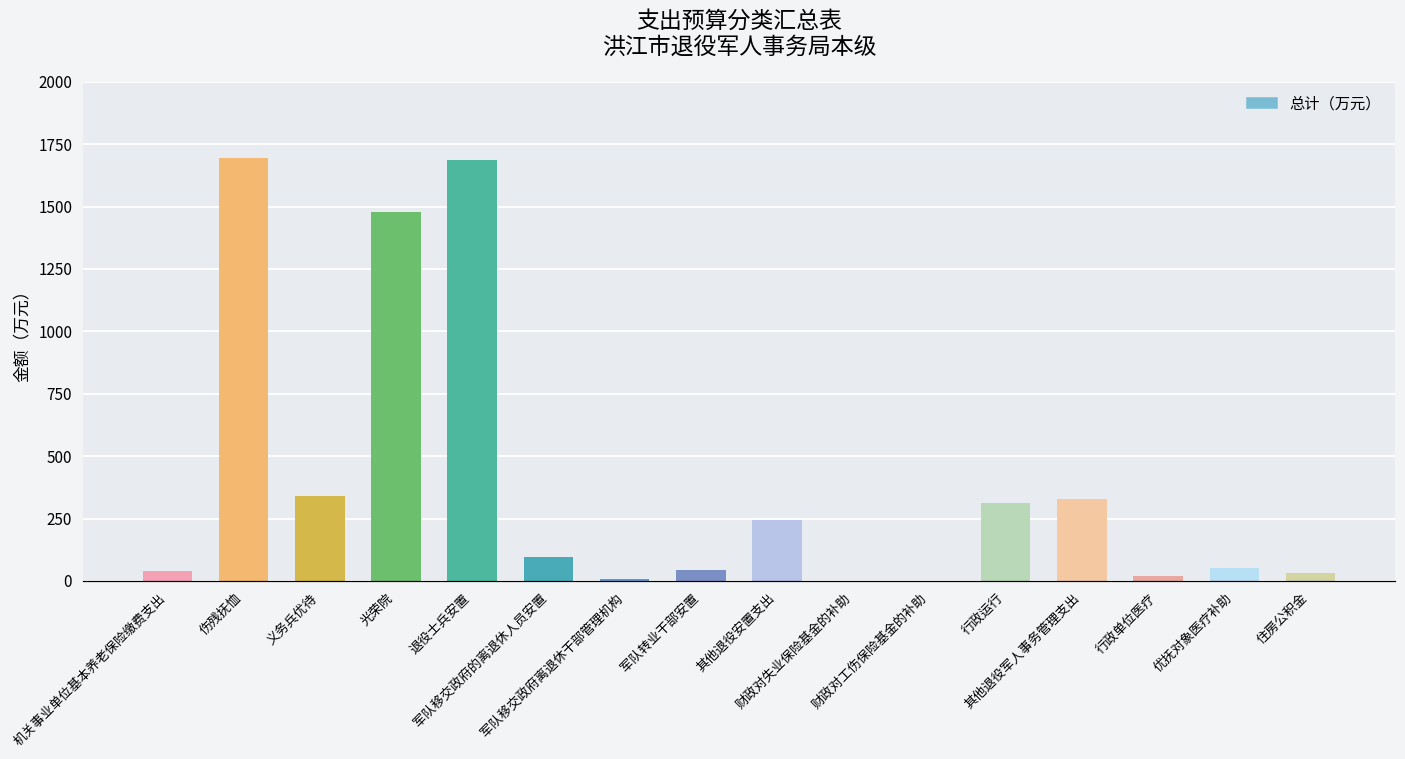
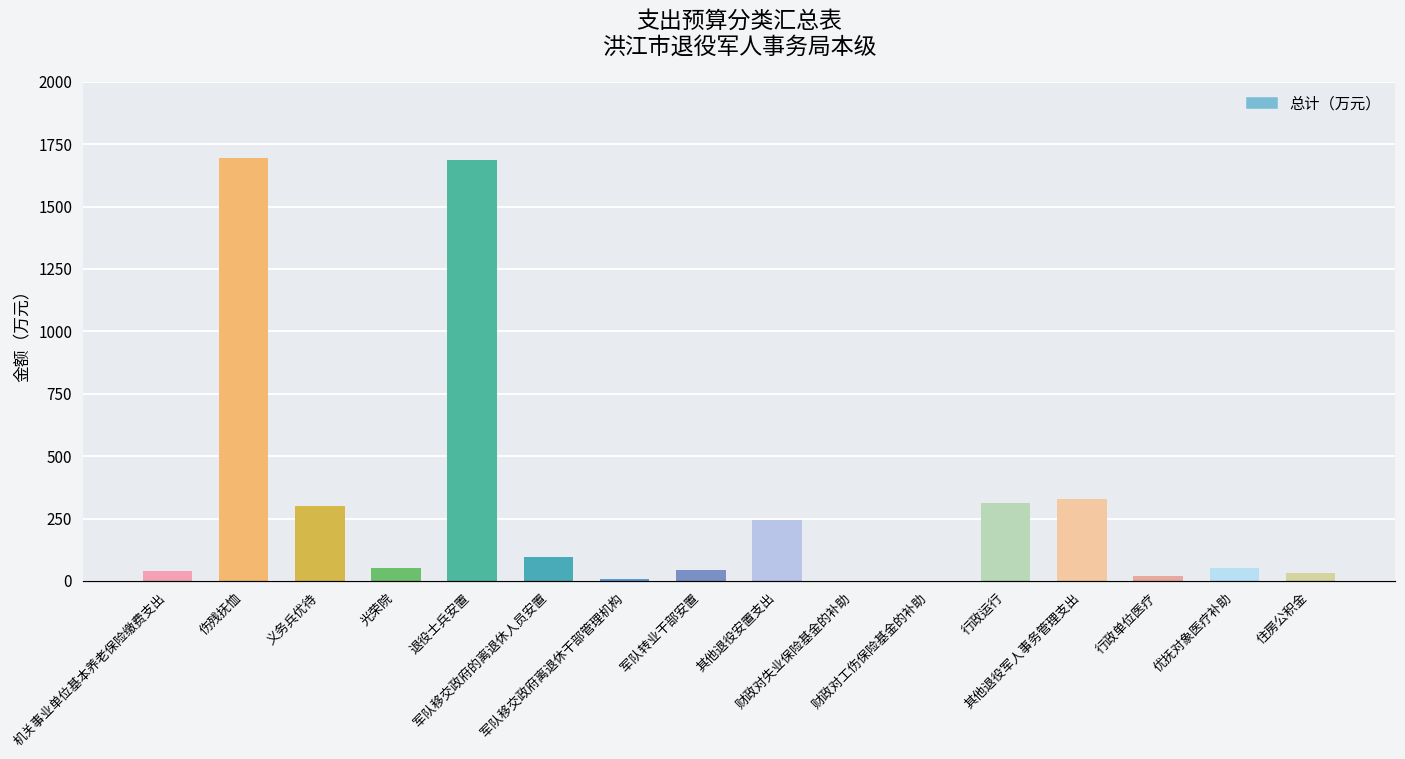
义务兵优待: 340 -> 300
光荣院: 1480 -> 50
